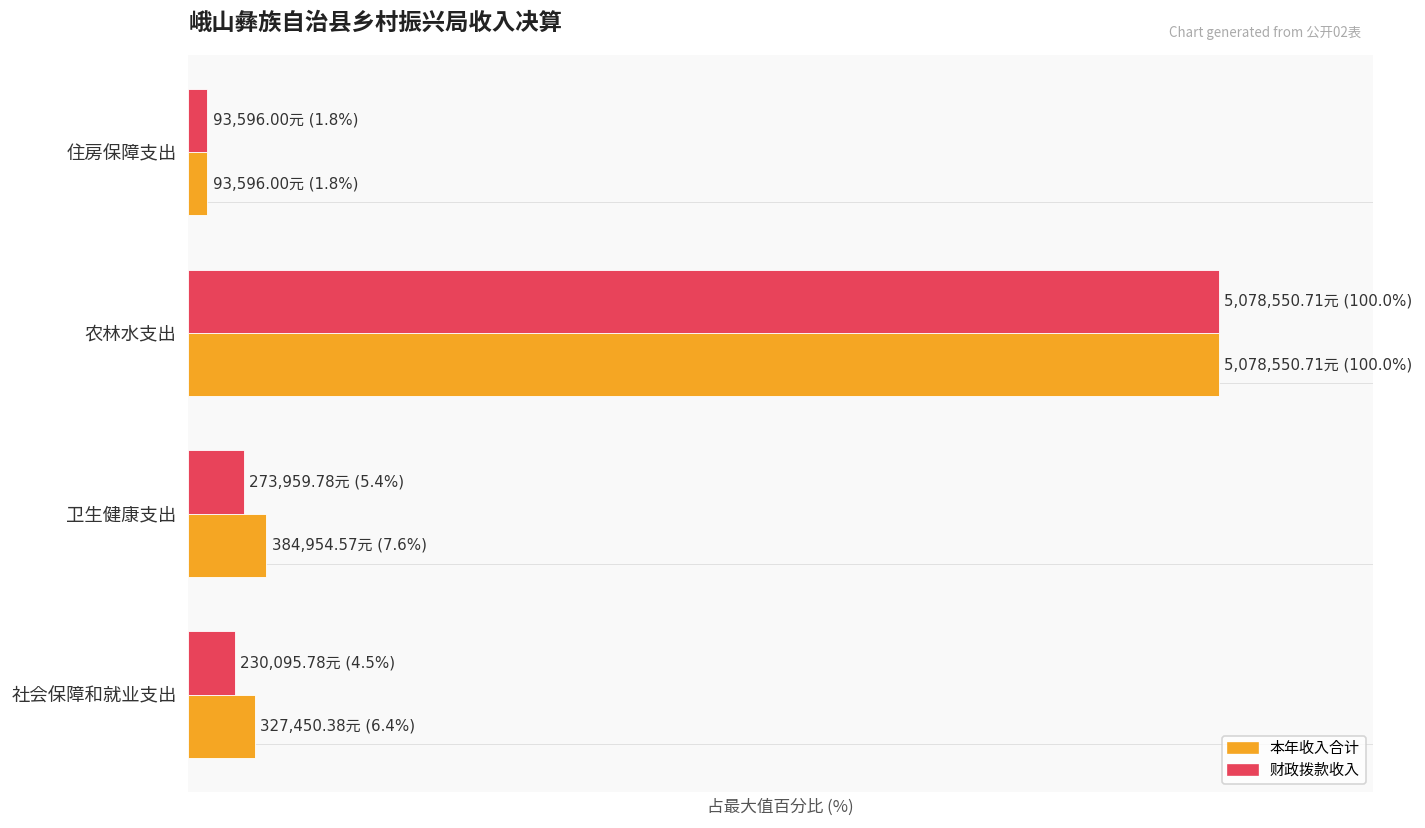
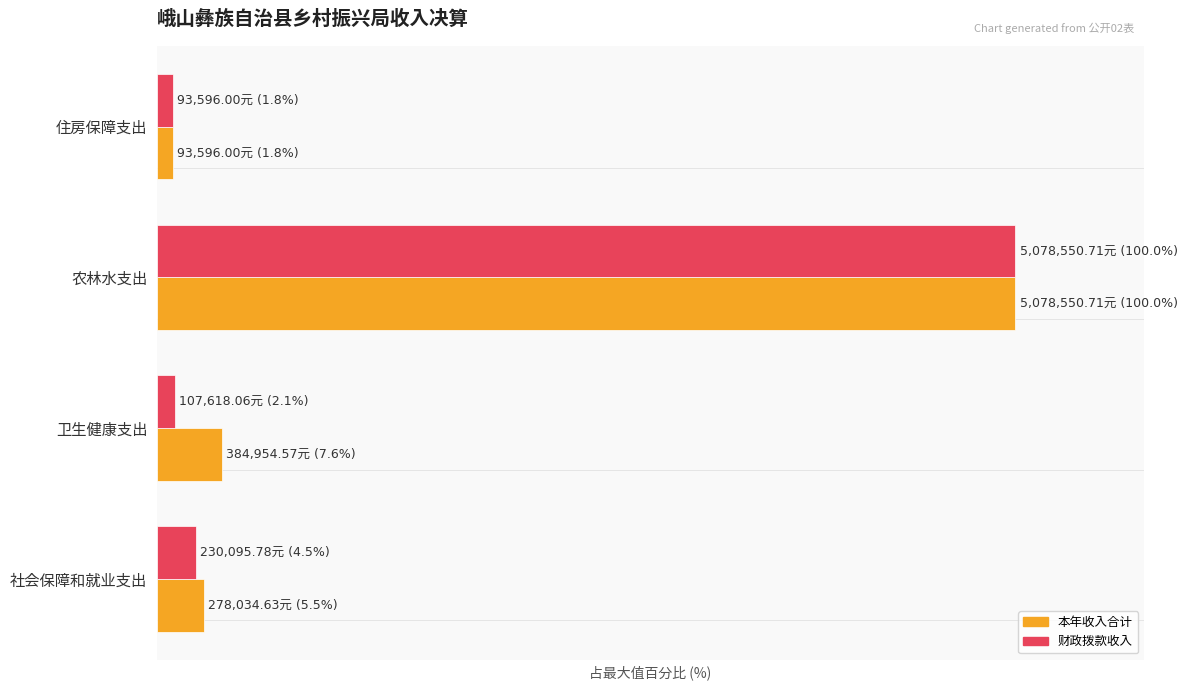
财政拨款收入, 卫生健康支出: 273,959.78元 (5.4%) -> 107,618.06元 (2.1%)
本年收入合计, 社会保障和就业支出: 327,450.38元 (6.4%) -> 278,034.63元 (5.5%)
